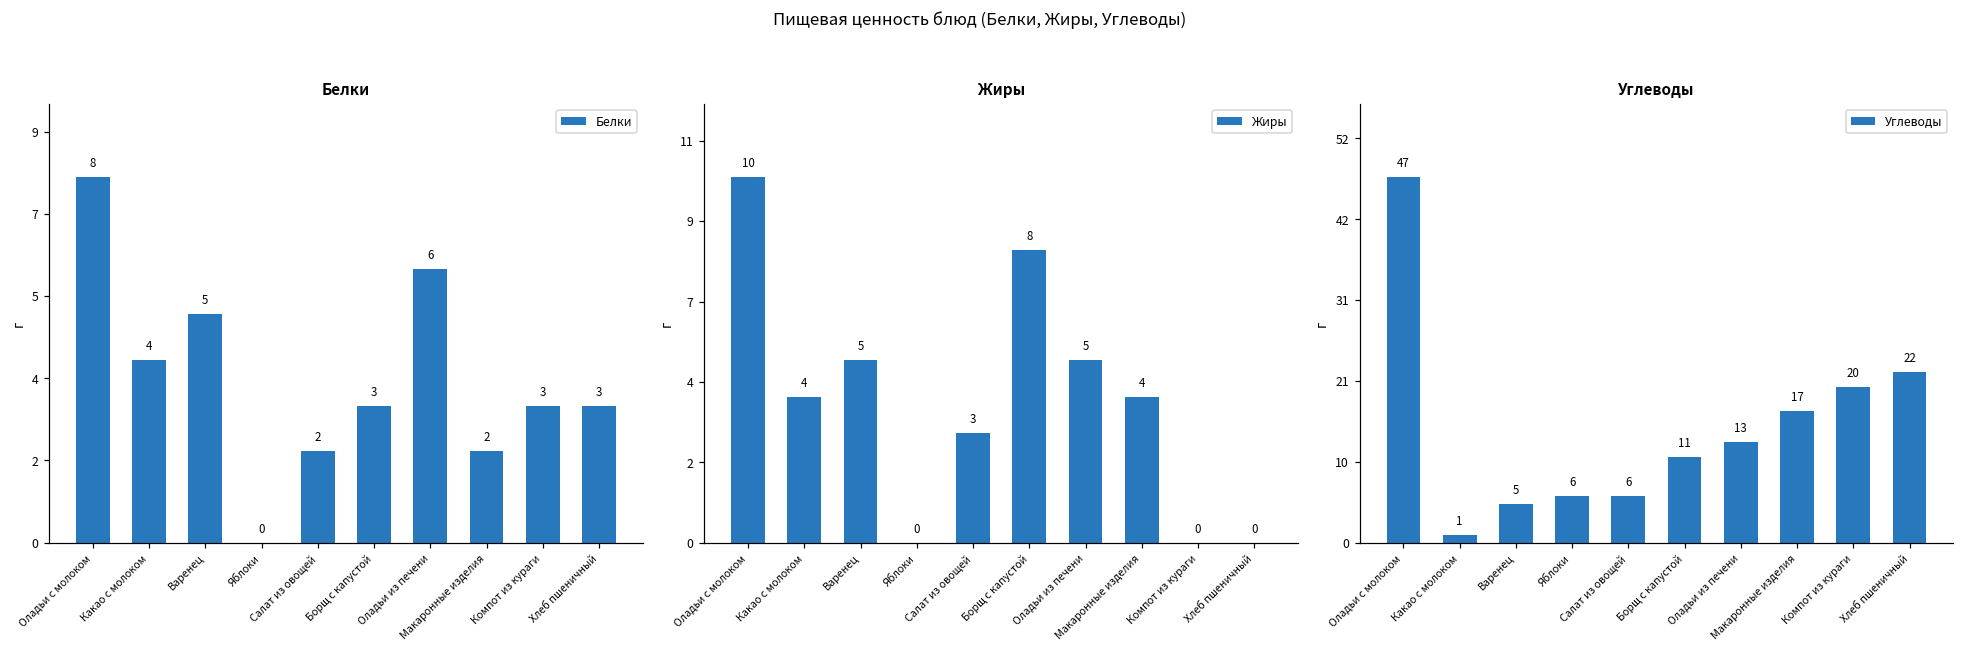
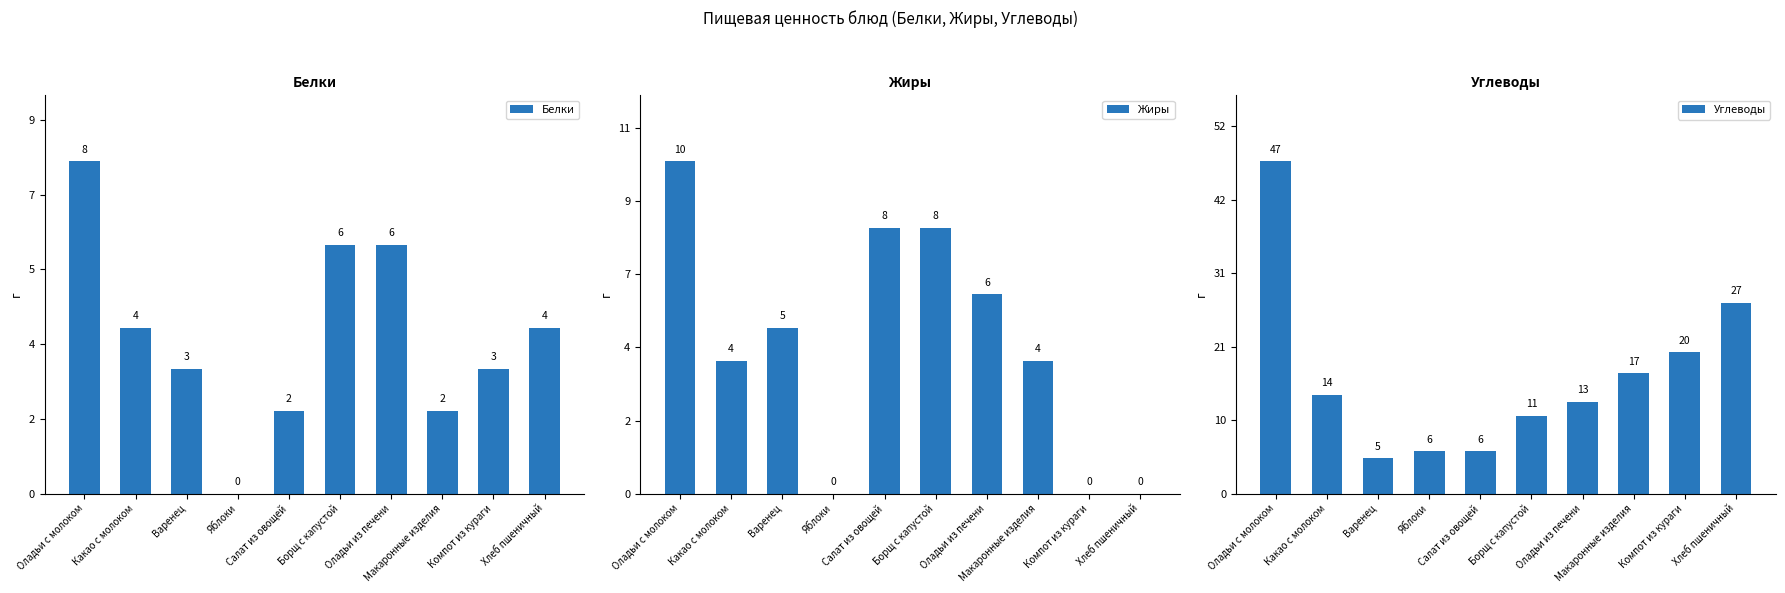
Белки, Варенец: 5 -> 3
Белки, Борщ с капустой: 3 -> 6
Белки, Хлеб пшеничный: 3 -> 4
Жиры, Салат из овощей: 3 -> 8
Жиры, Оладьи из печени: 5 -> 6
Углеводы, Какао с молоком: 1 -> 14
Углеводы, Хлеб пшеничный: 22 -> 27
